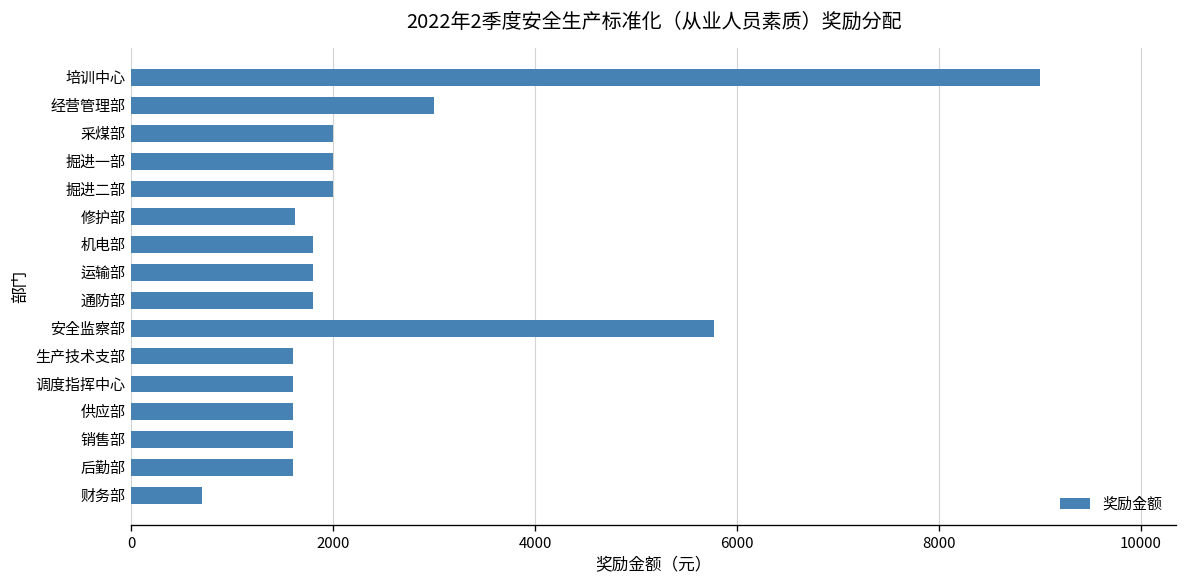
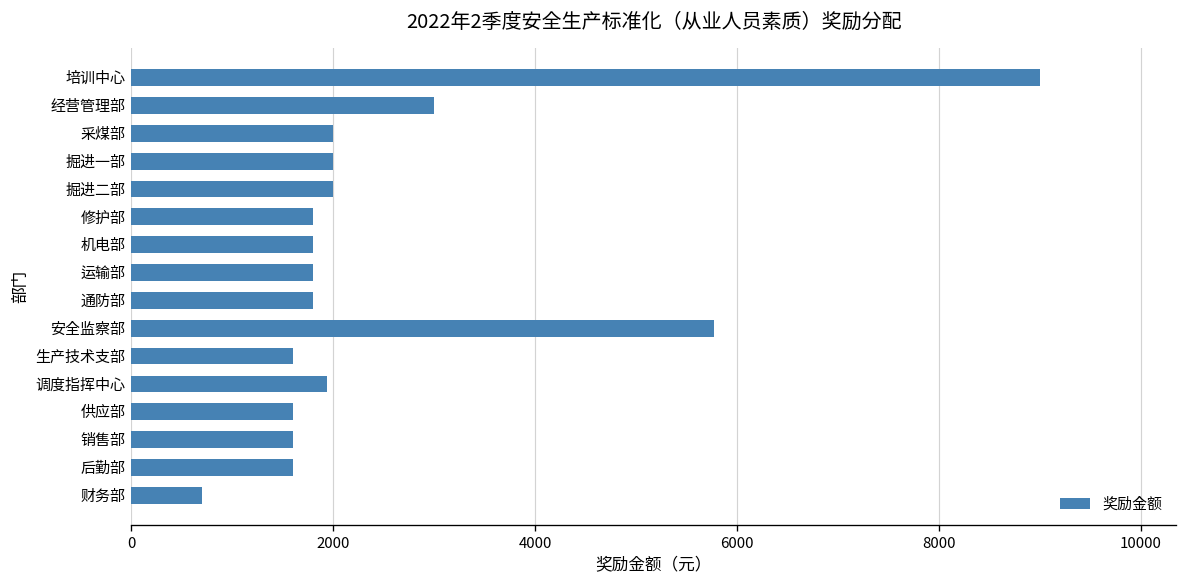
修护部: 1600 -> 1800
调度指挥中心: 1600 -> 1900
